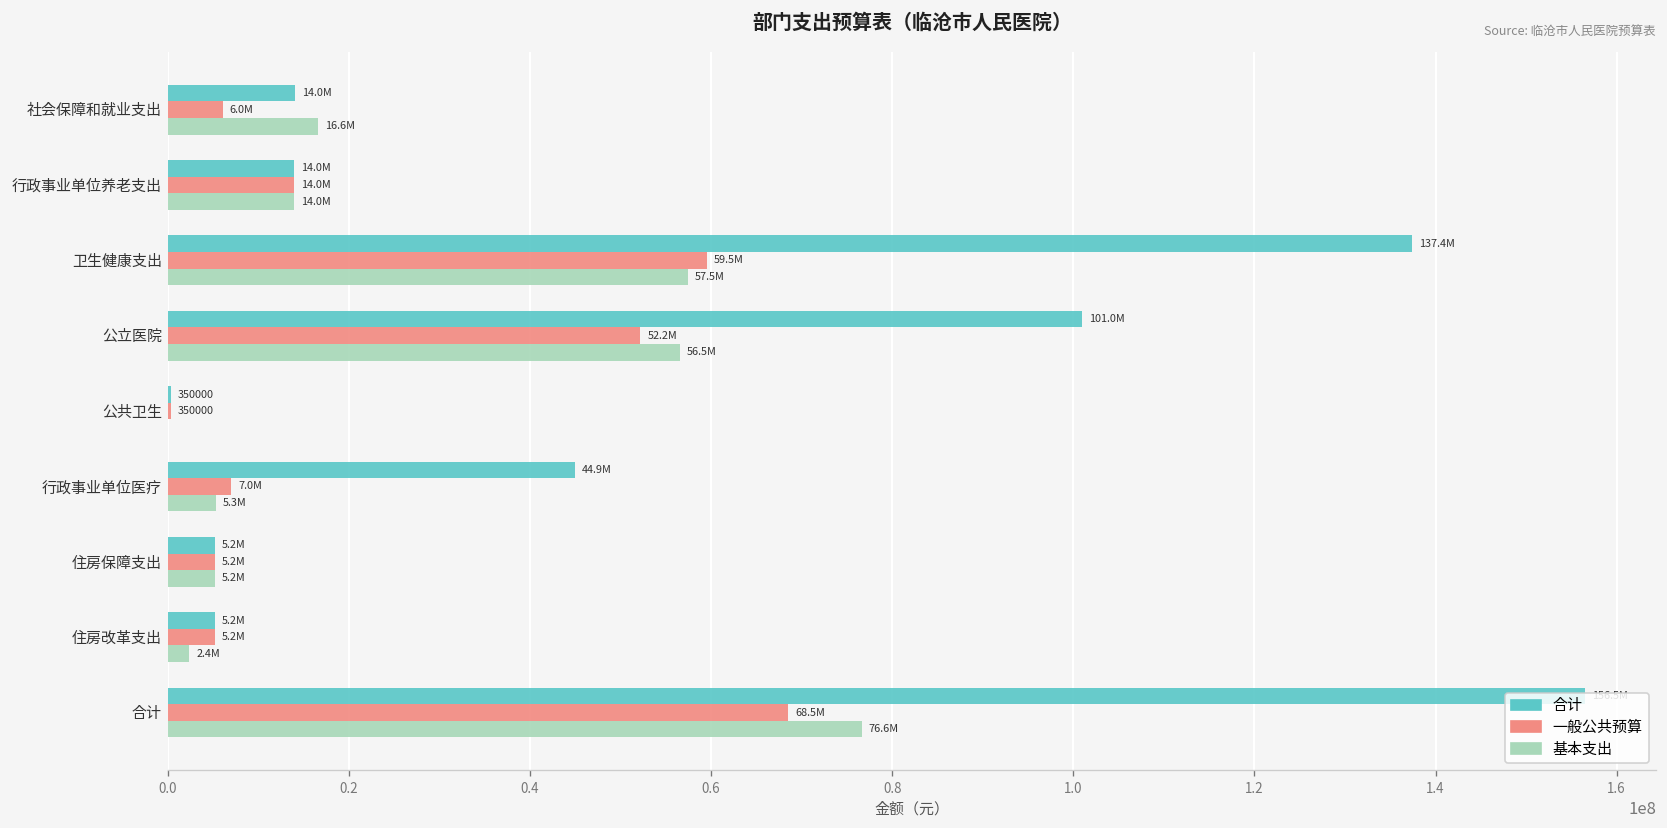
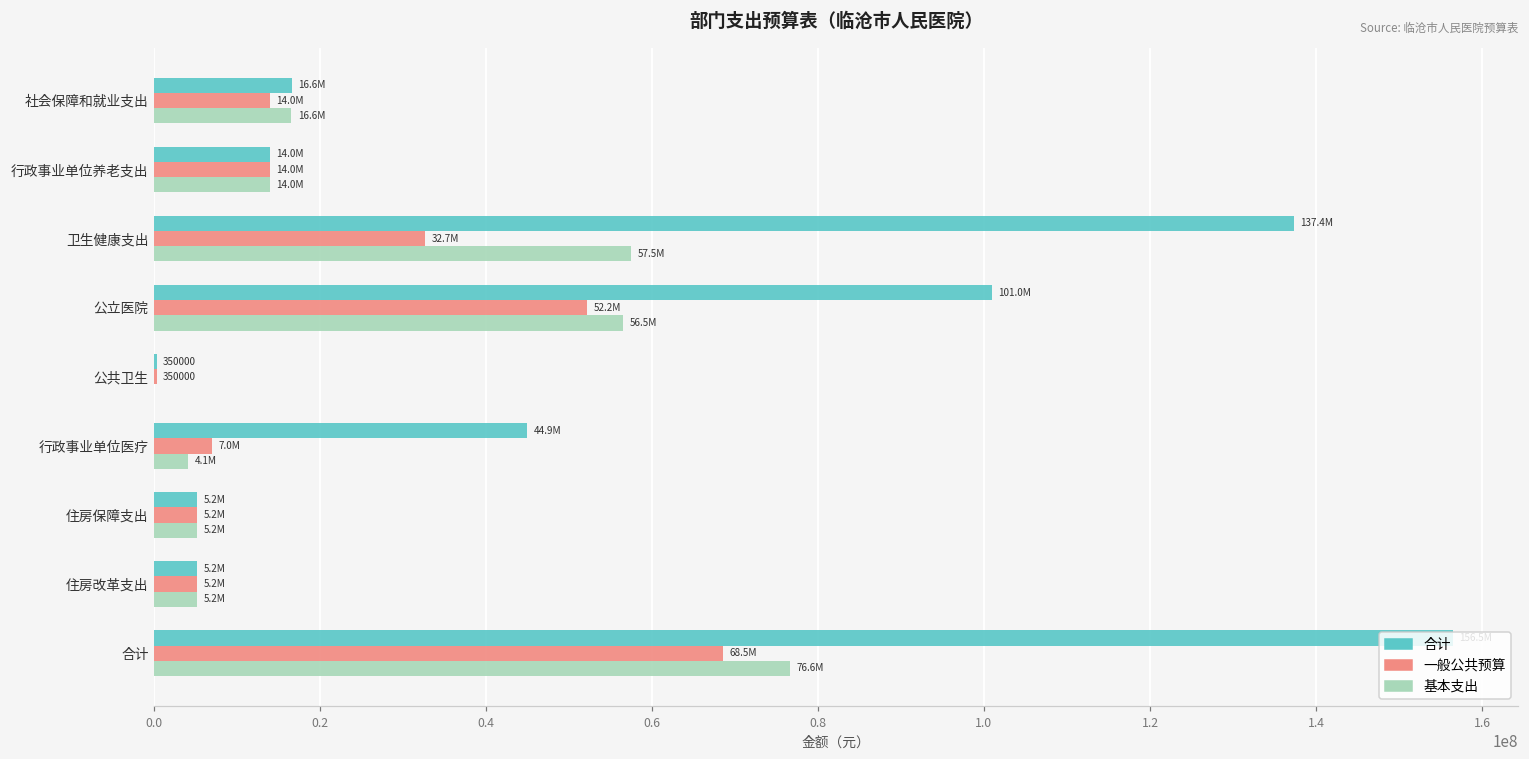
合计, 社会保障和就业支出: 14.0M -> 16.6M
一般公共预算, 社会保障和就业支出: 6.0M -> 14.0M
一般公共预算, 卫生健康支出: 59.5M -> 32.7M
基本支出, 行政事业单位医疗: 5.3M -> 4.1M
基本支出, 住房改革支出: 2.4M -> 5.2M
